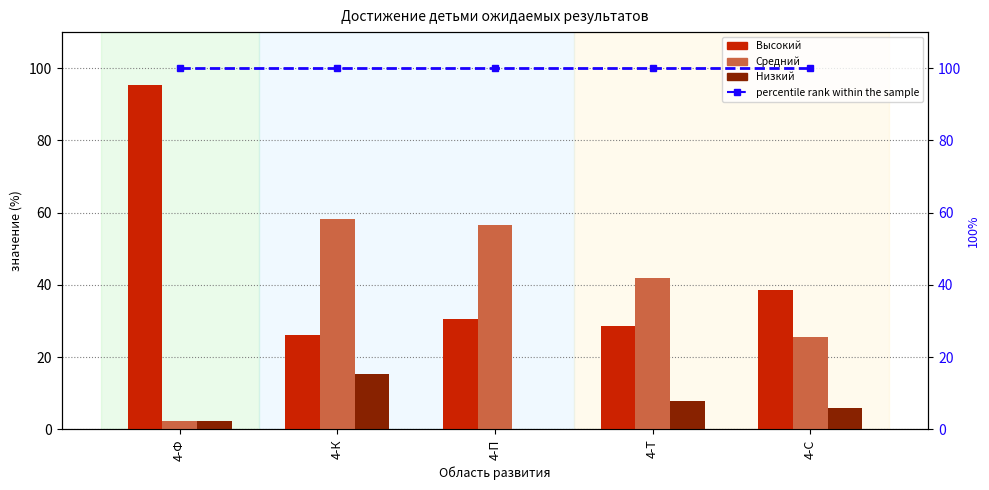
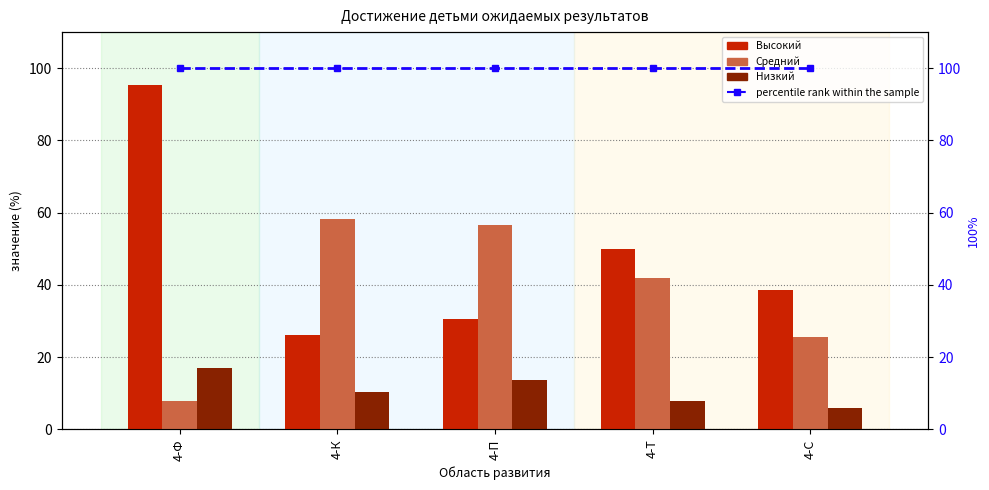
Средний, 4-Ф: 2 -> 8
Низкий, 4-Ф: 2 -> 17
Низкий, 4-К: 15 -> 10
Низкий, 4-П: 0 -> 14
Высокий, 4-Т: 29 -> 50
